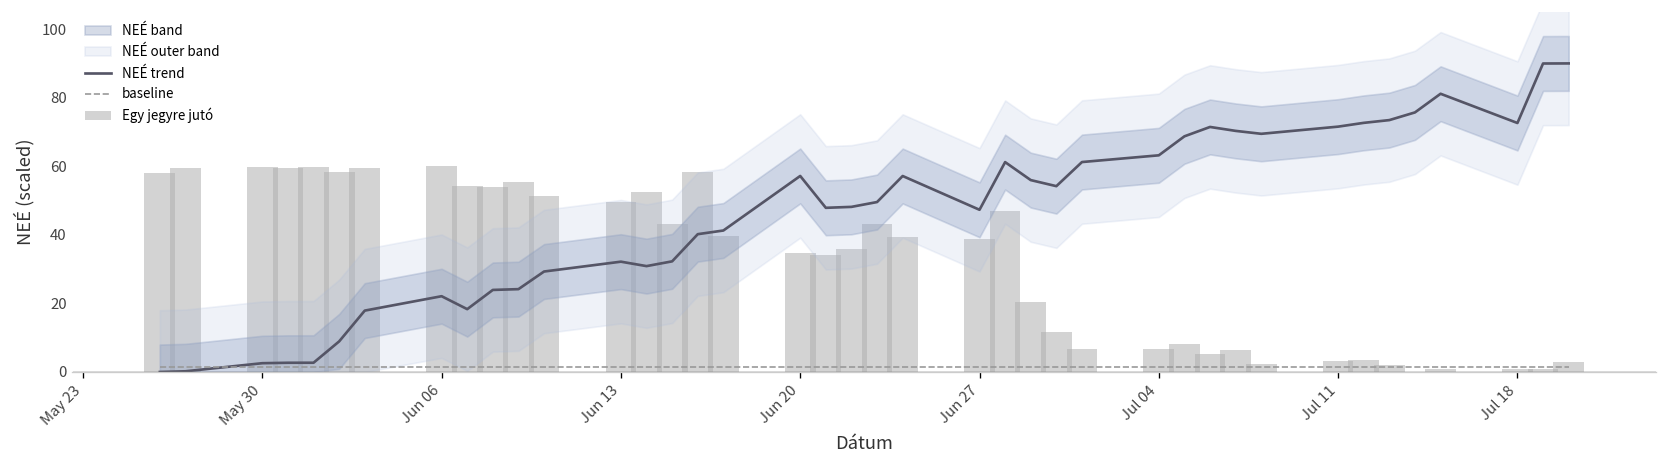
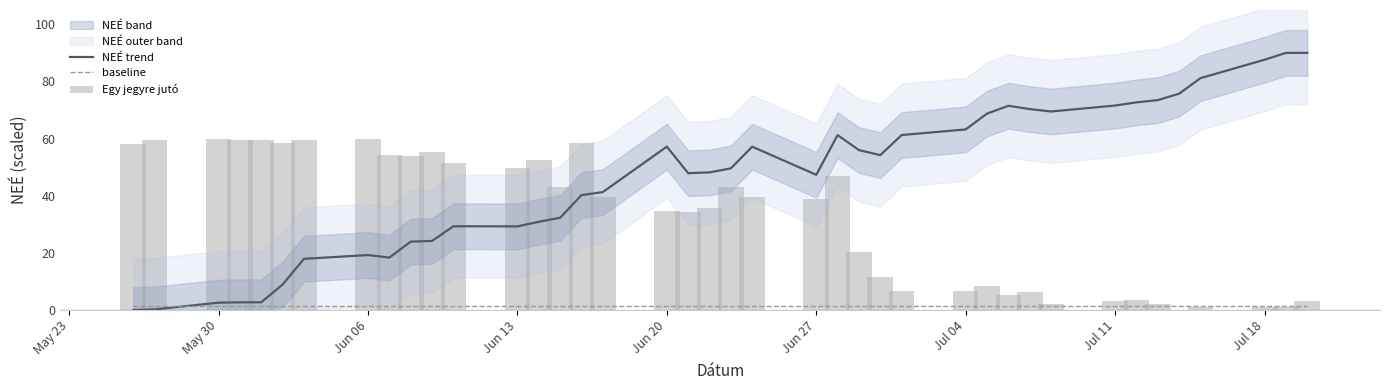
NEÉ trend, Jun 06: 22 -> 19
NEÉ trend, Jun 13: 32 -> 29
NEÉ trend, Jul 18: 73 -> 88
